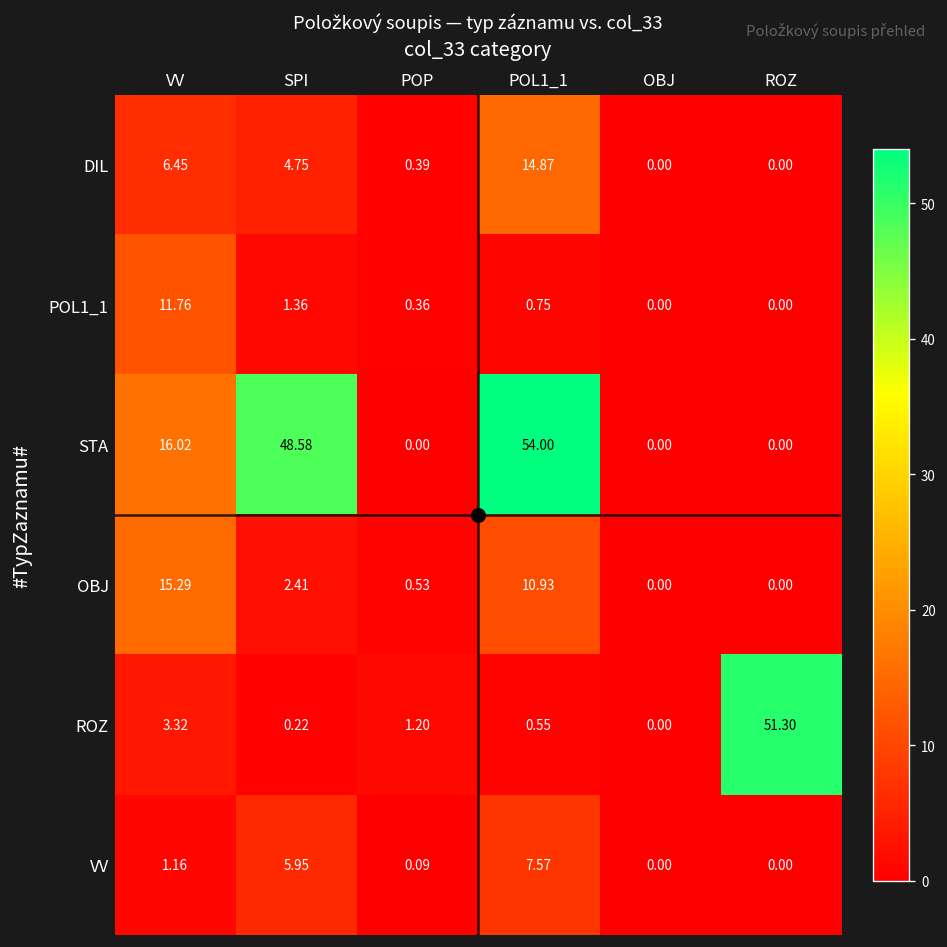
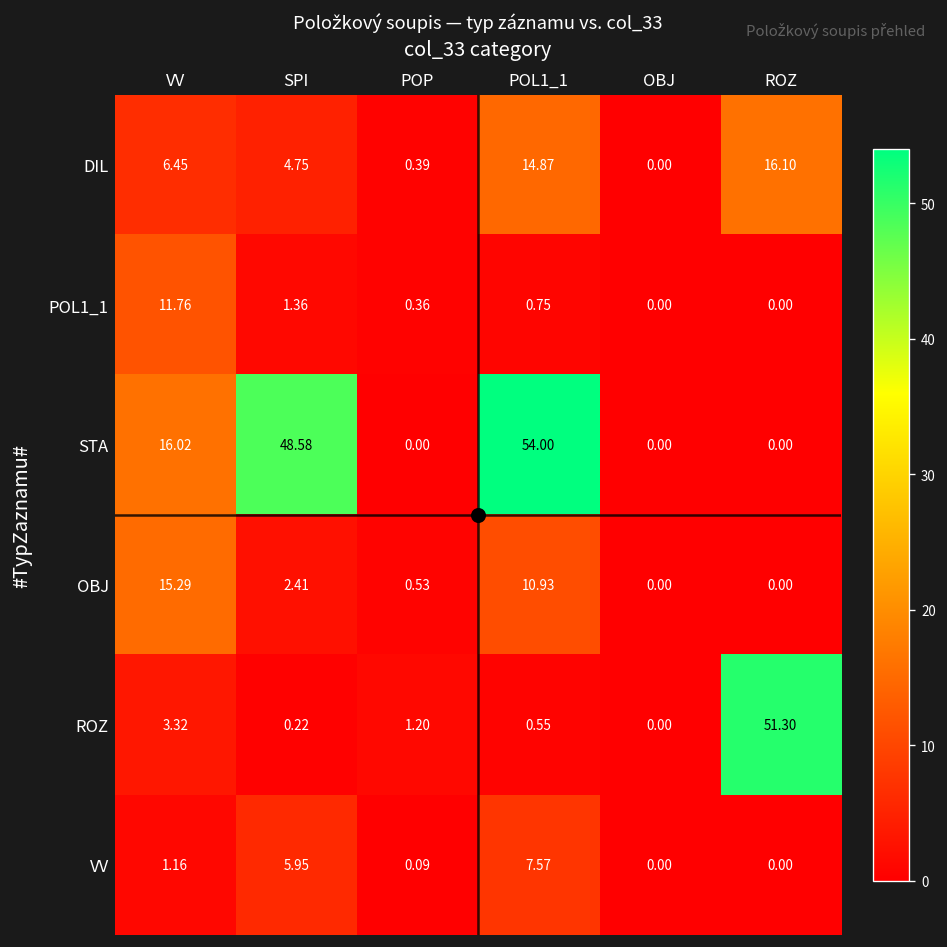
DIL, ROZ: 0.00 -> 16.10
